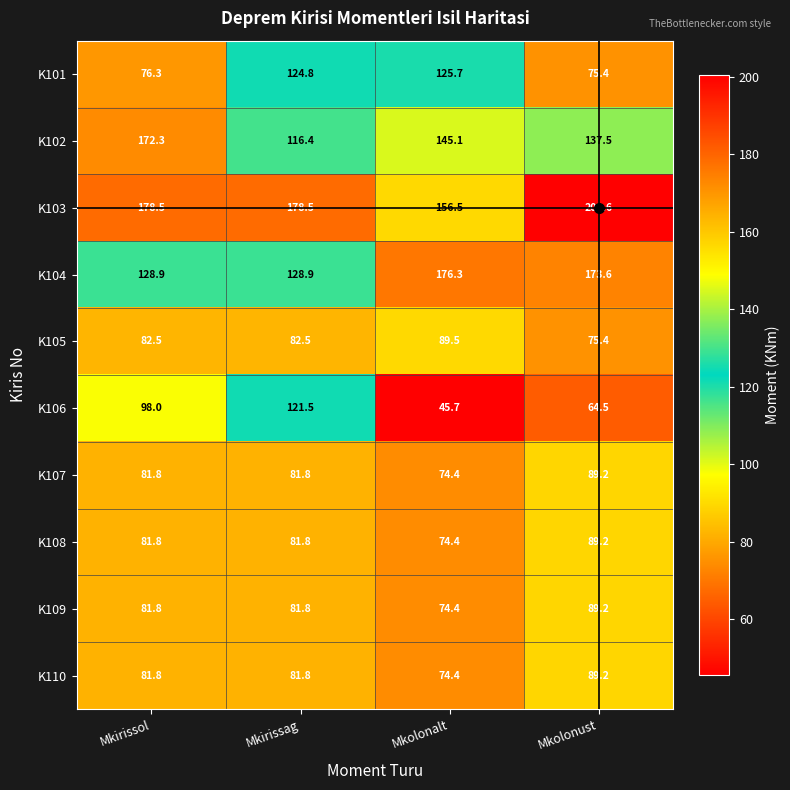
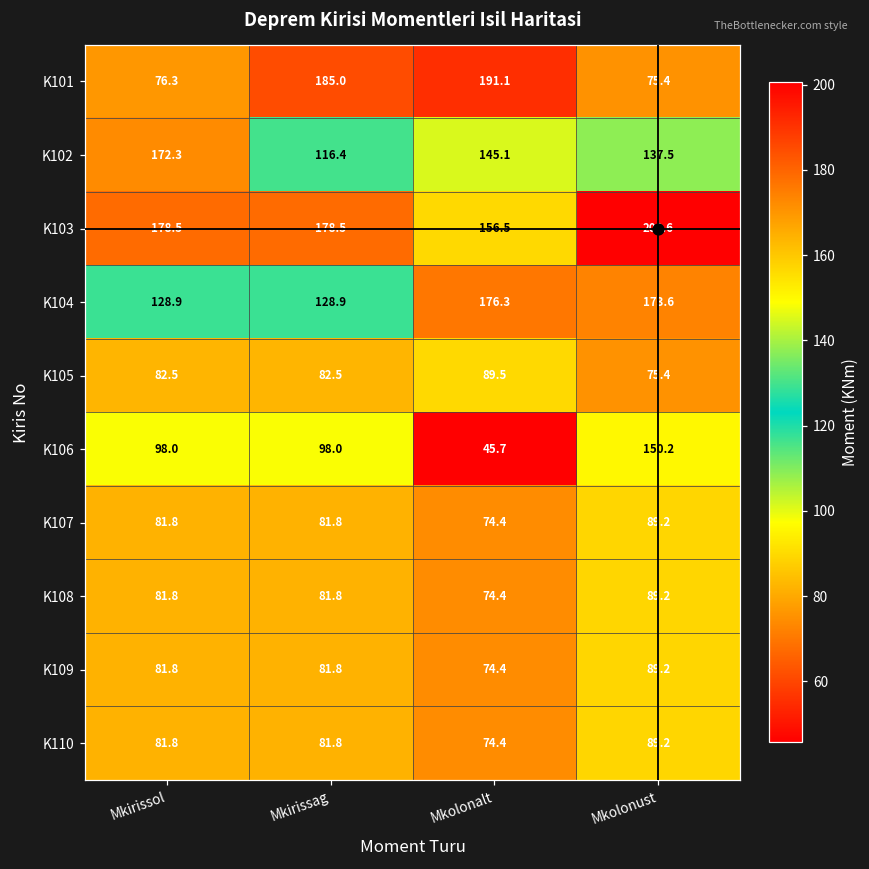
K101, Mkirissag: 124.8 -> 185.0
K101, Mkolonalt: 125.7 -> 191.1
K106, Mkirissag: 121.5 -> 98.0
K106, Mkolonust: 64.5 -> 150.2
